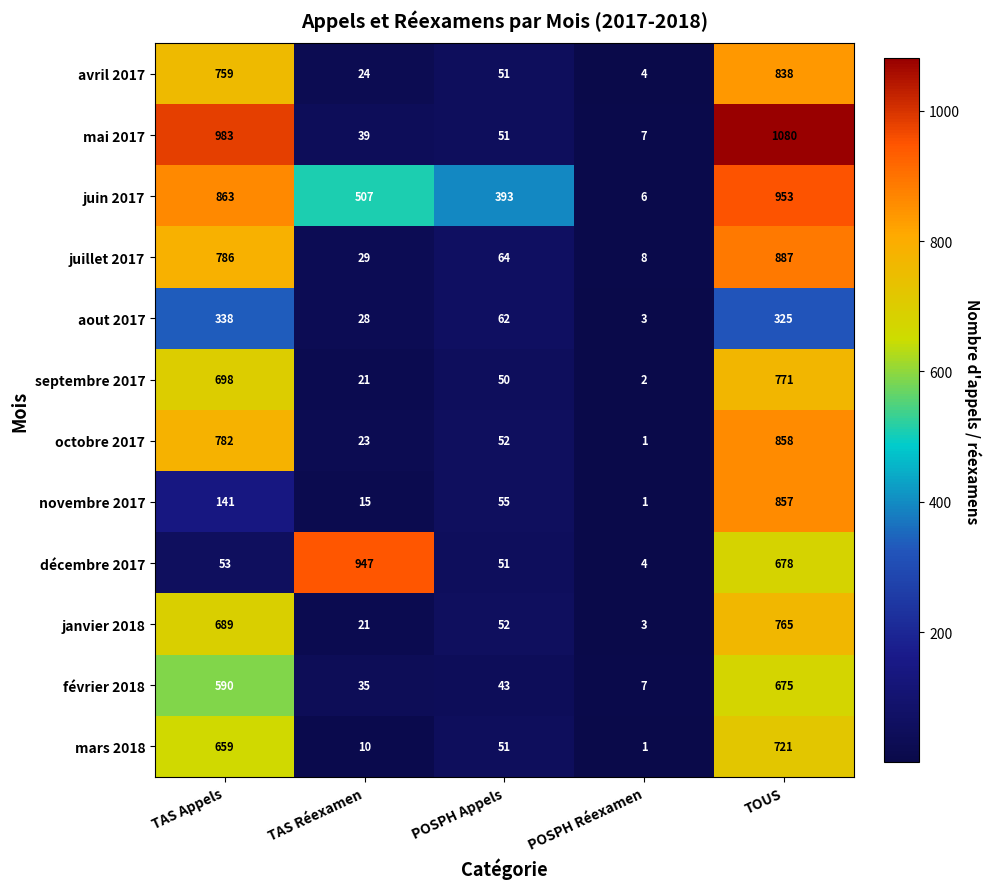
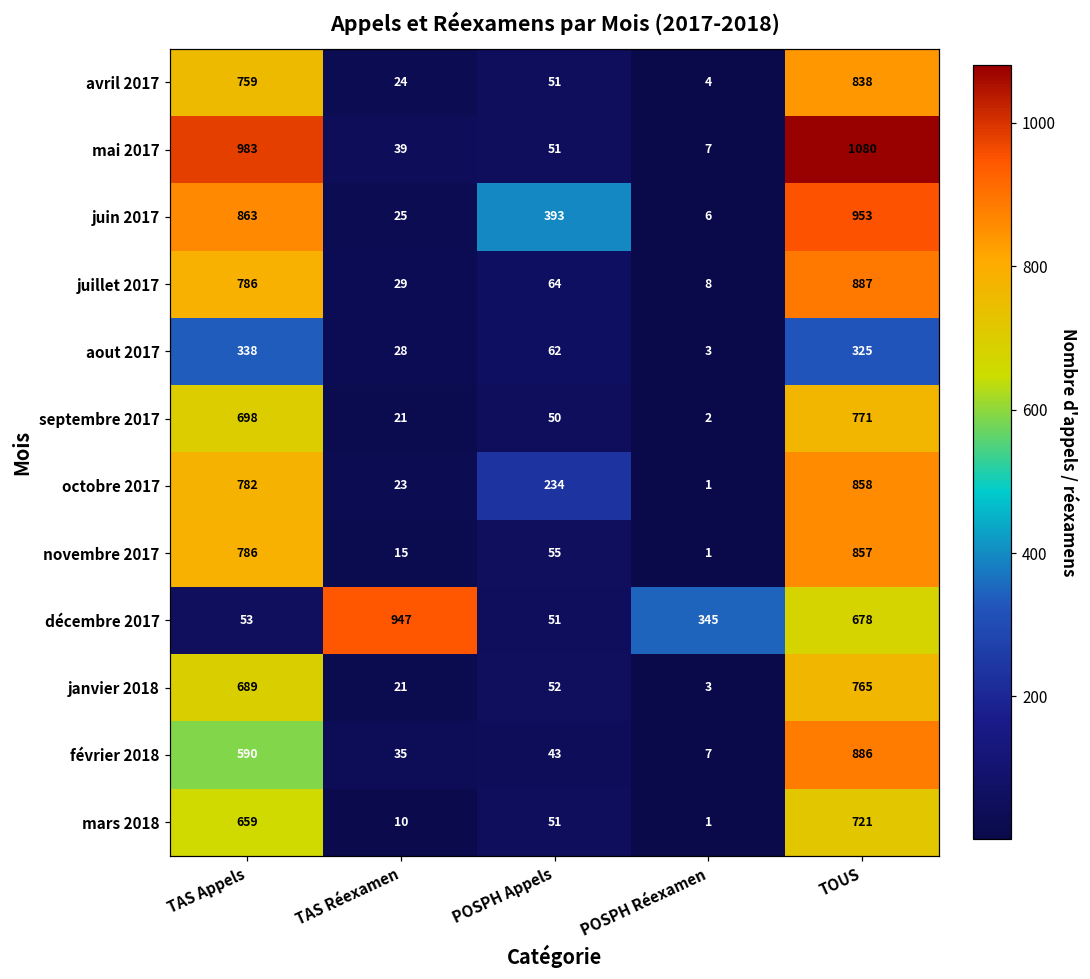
juin 2017, TAS Réexamen: 507 -> 25
octobre 2017, POSPH Appels: 52 -> 234
novembre 2017, TAS Appels: 141 -> 786
décembre 2017, POSPH Réexamen: 4 -> 345
février 2018, TOUS: 675 -> 886
